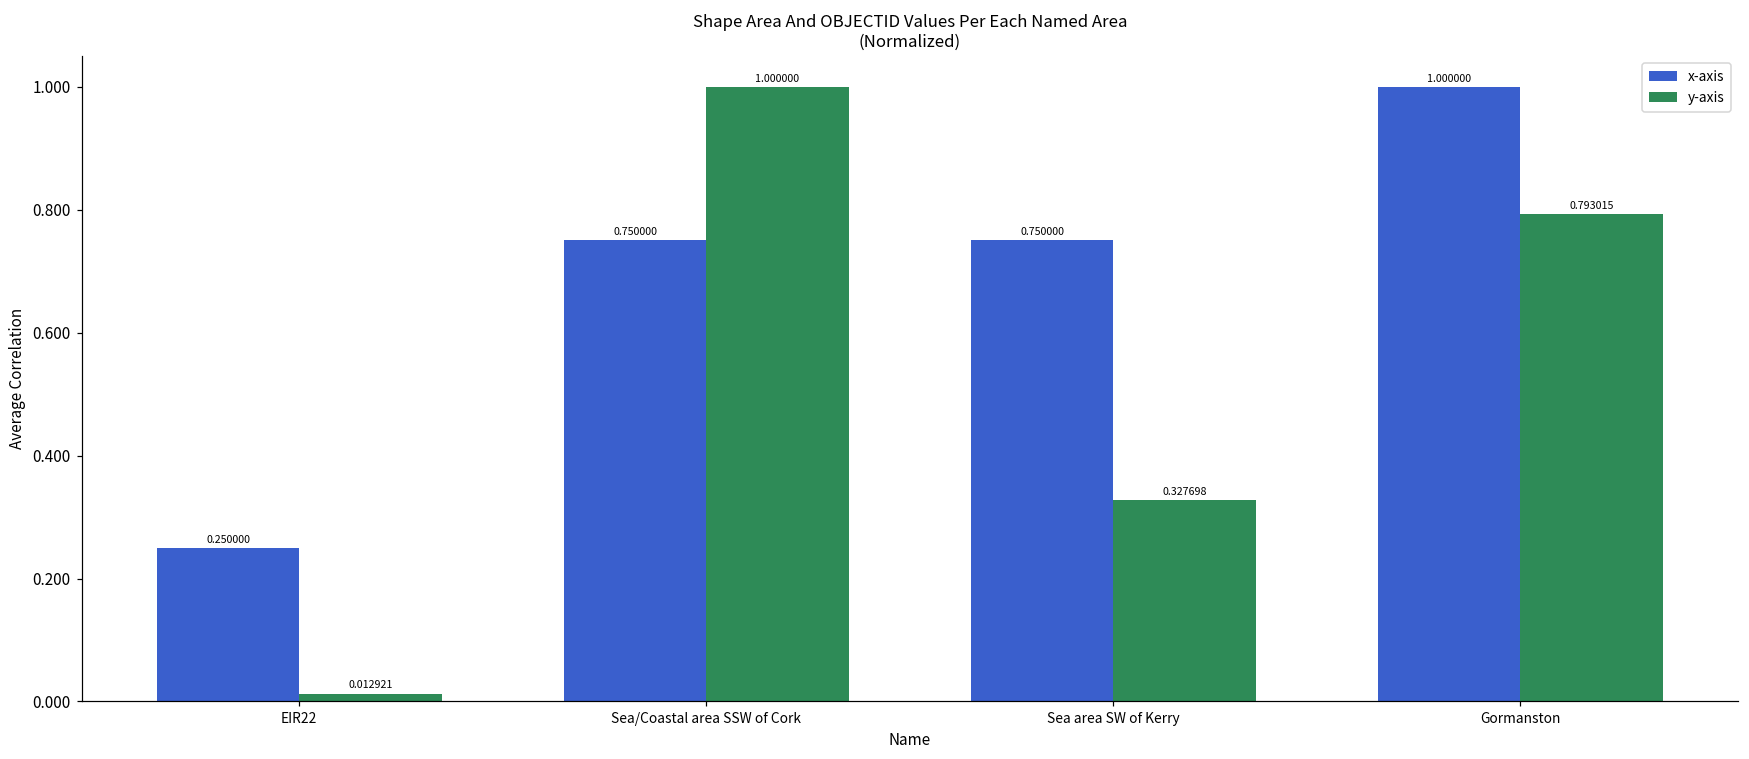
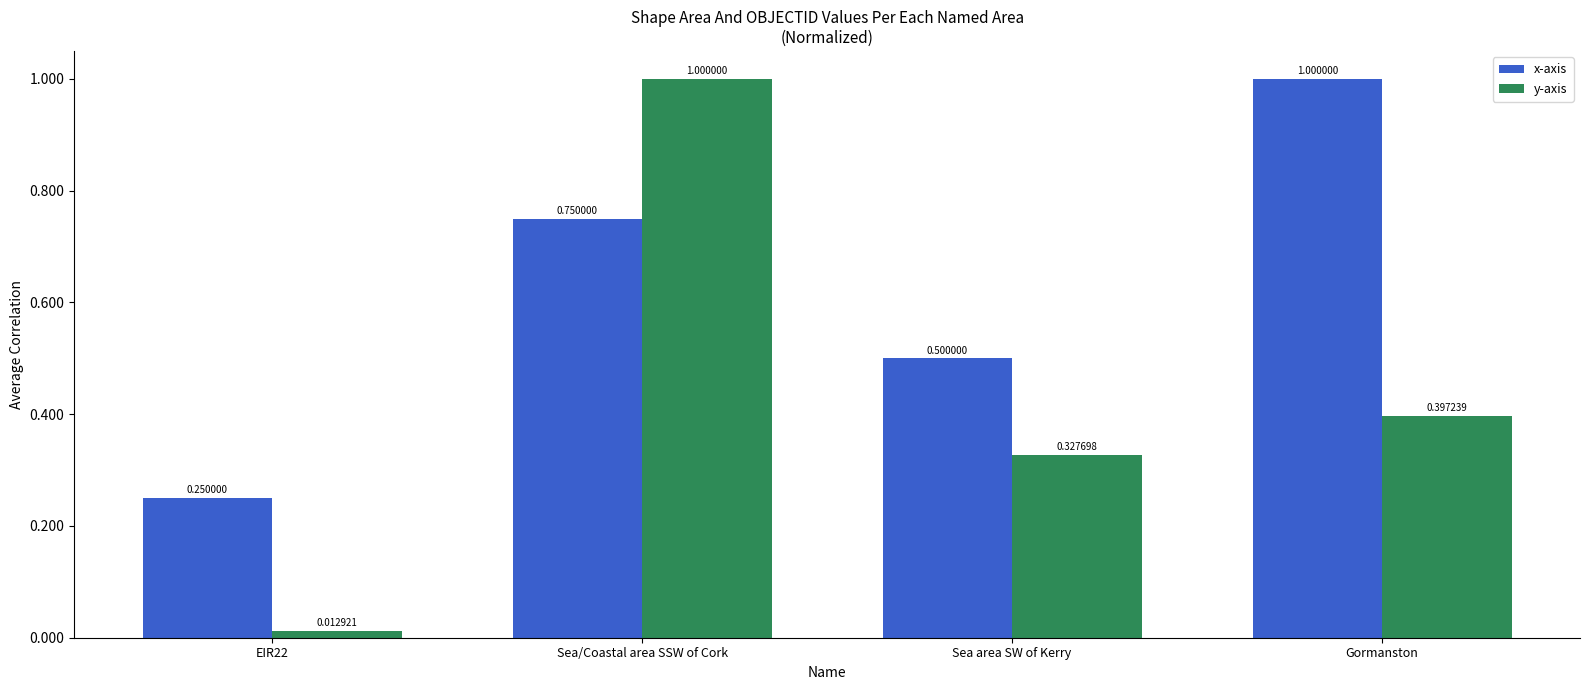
x-axis, Sea area SW of Kerry: 0.750000 -> 0.500000
y-axis, Gormanston: 0.793015 -> 0.397239
